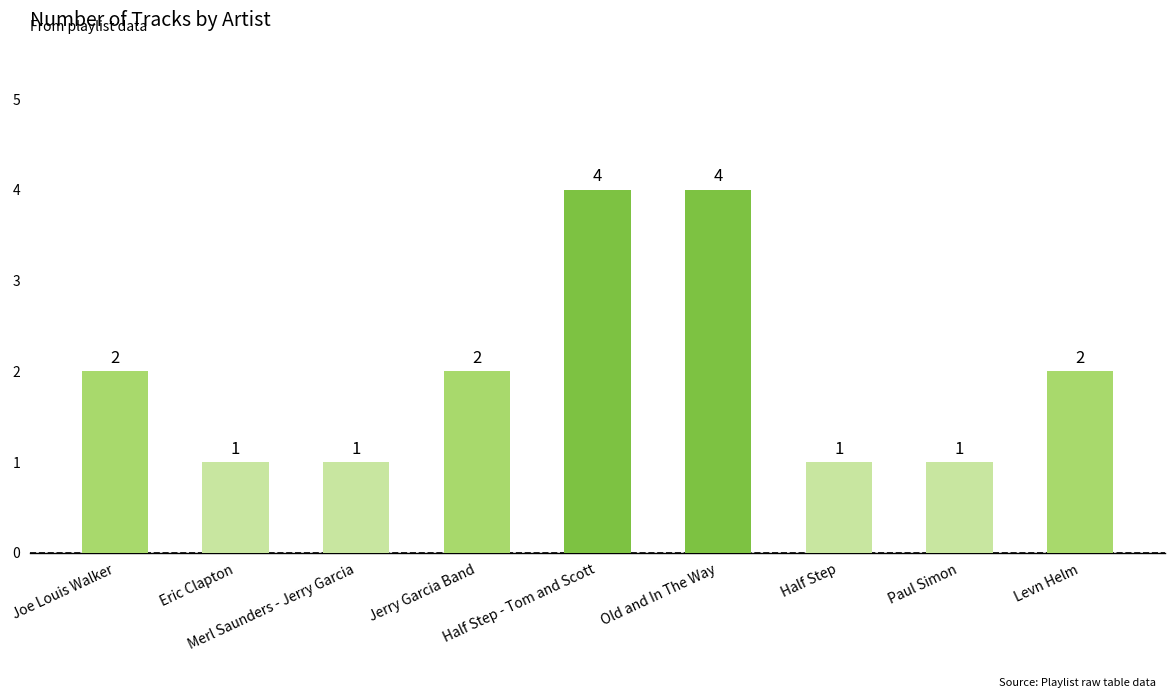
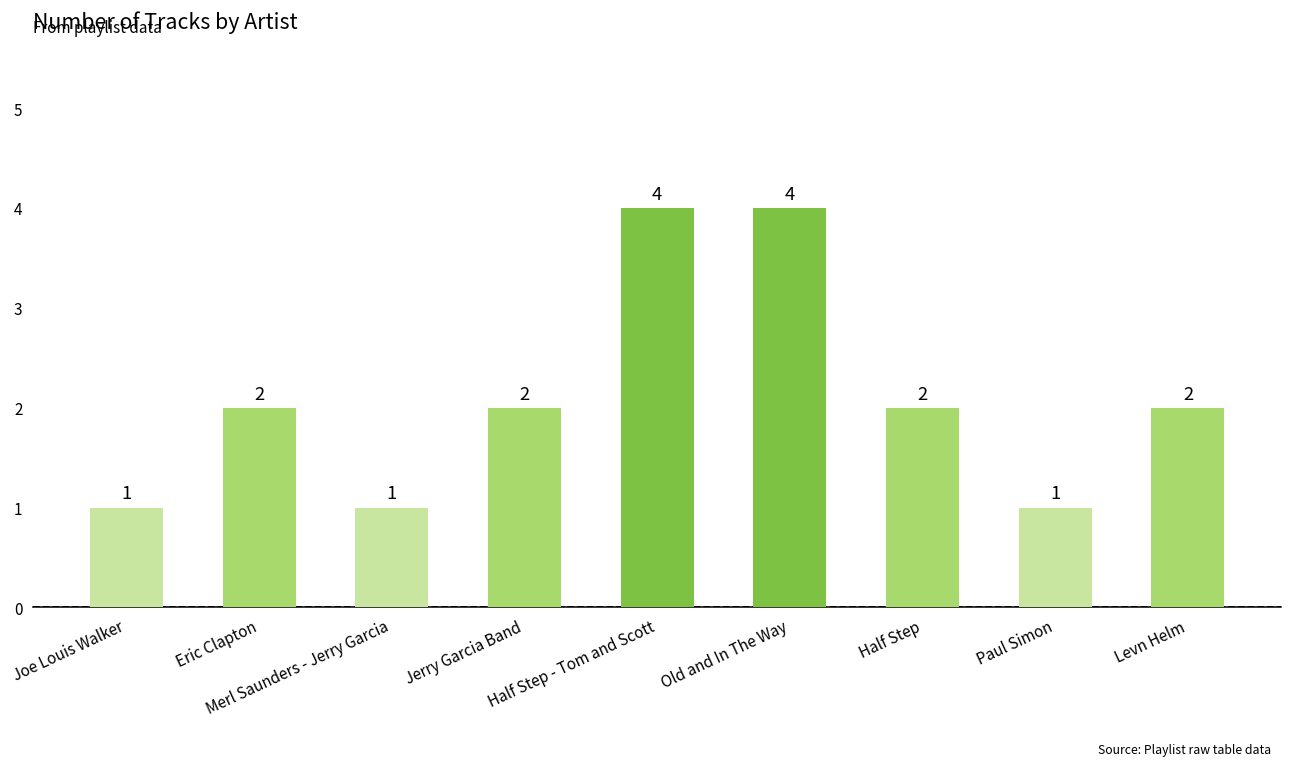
Joe Louis Walker: 2 -> 1
Eric Clapton: 1 -> 2
Half Step: 1 -> 2
